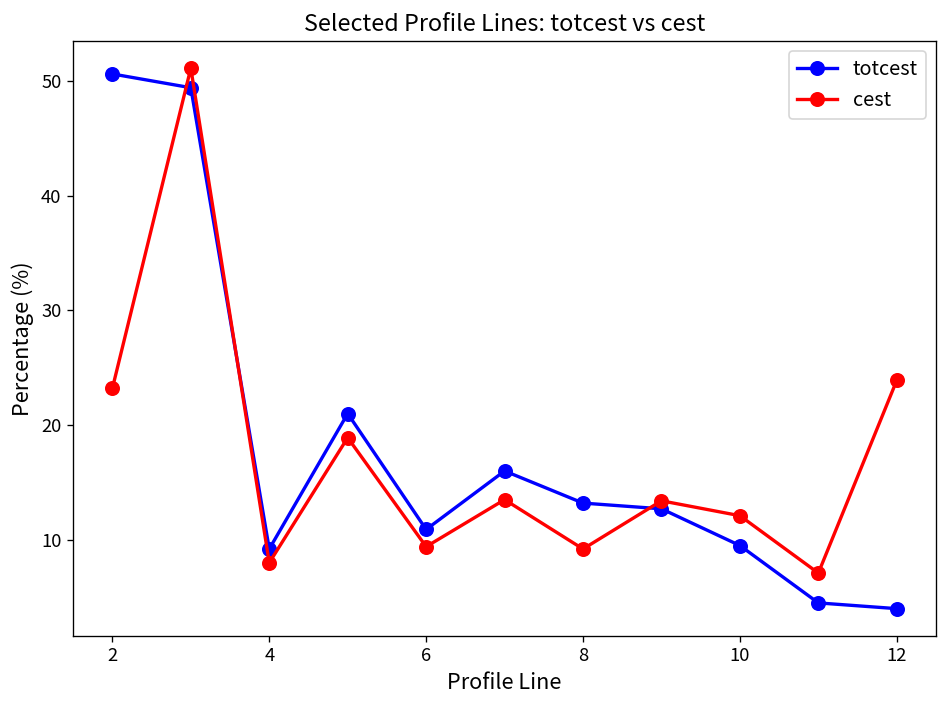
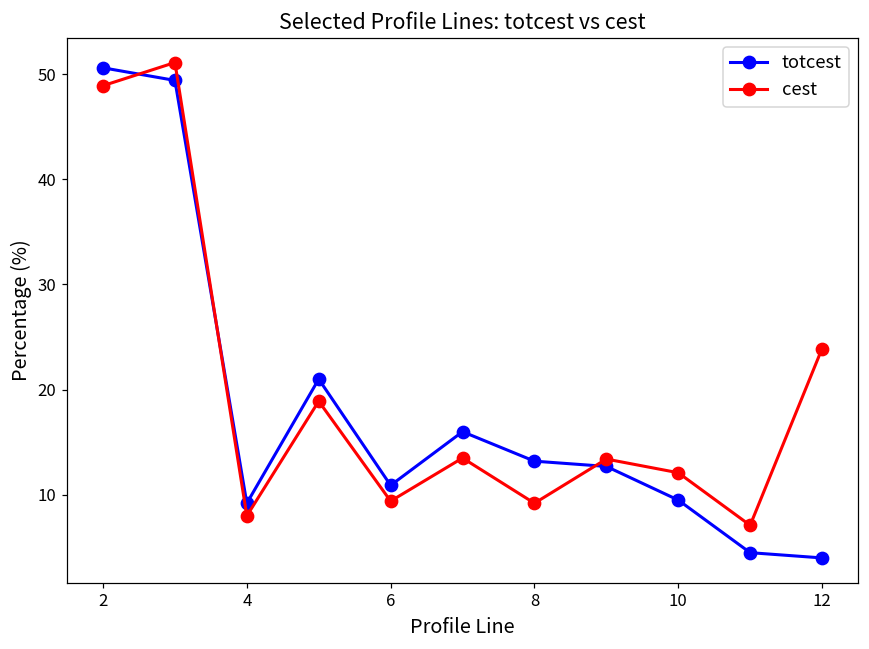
cest, 2: 23 -> 49
